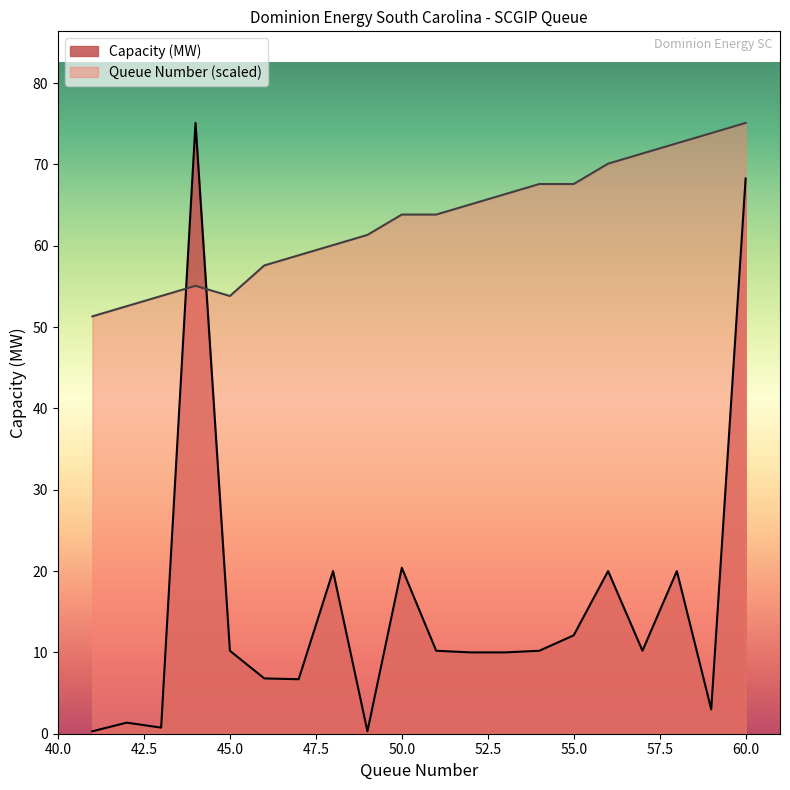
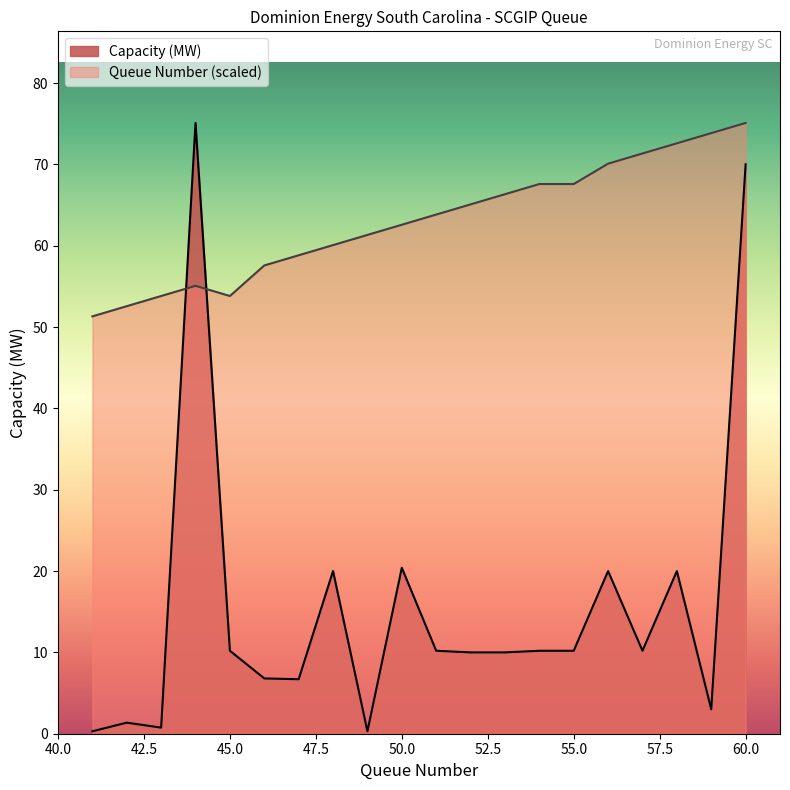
Queue Number (scaled), 50.0: 64 -> 63
Capacity (MW), 55.0: 12 -> 10
Capacity (MW), 60.0: 68 -> 70
